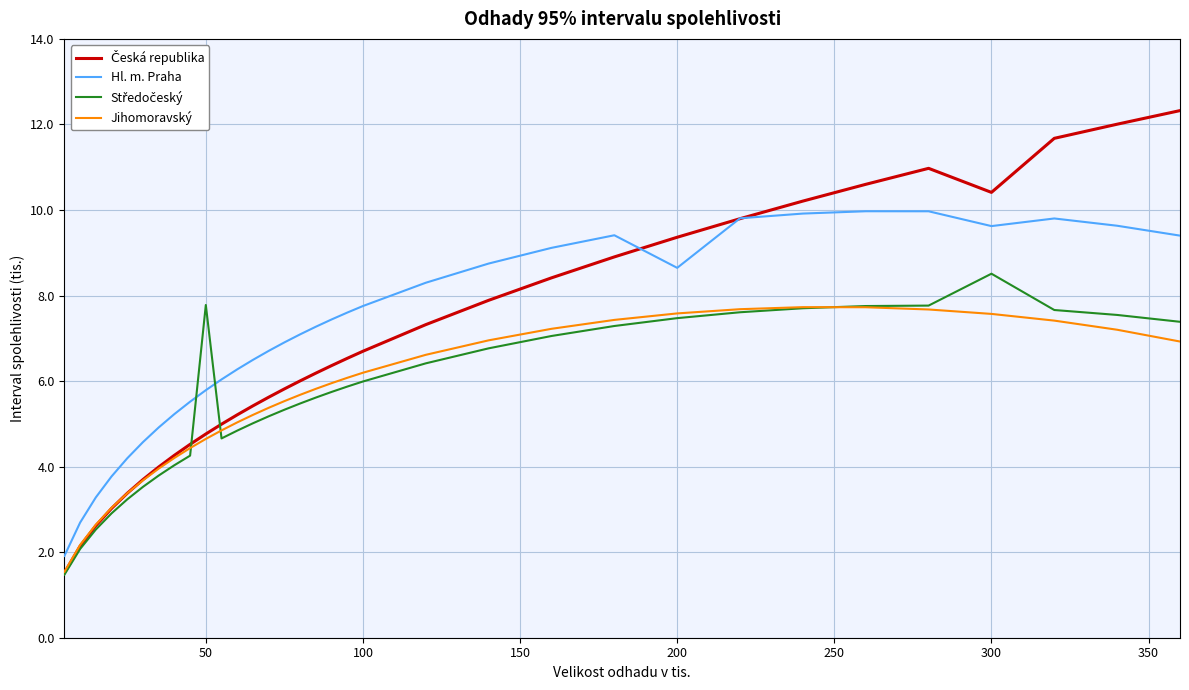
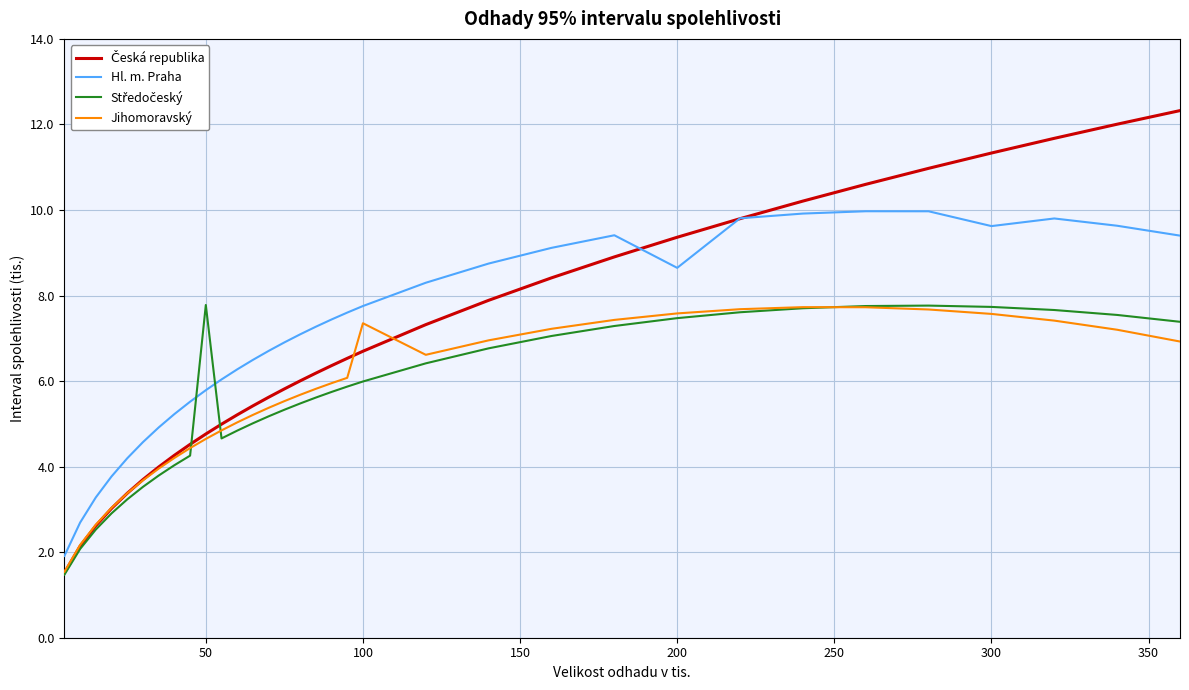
Jihomoravský, 100: 6.2 -> 7.4
Česká republika, 300: 10.4 -> 11.3
Středočeský, 300: 8.5 -> 7.7
